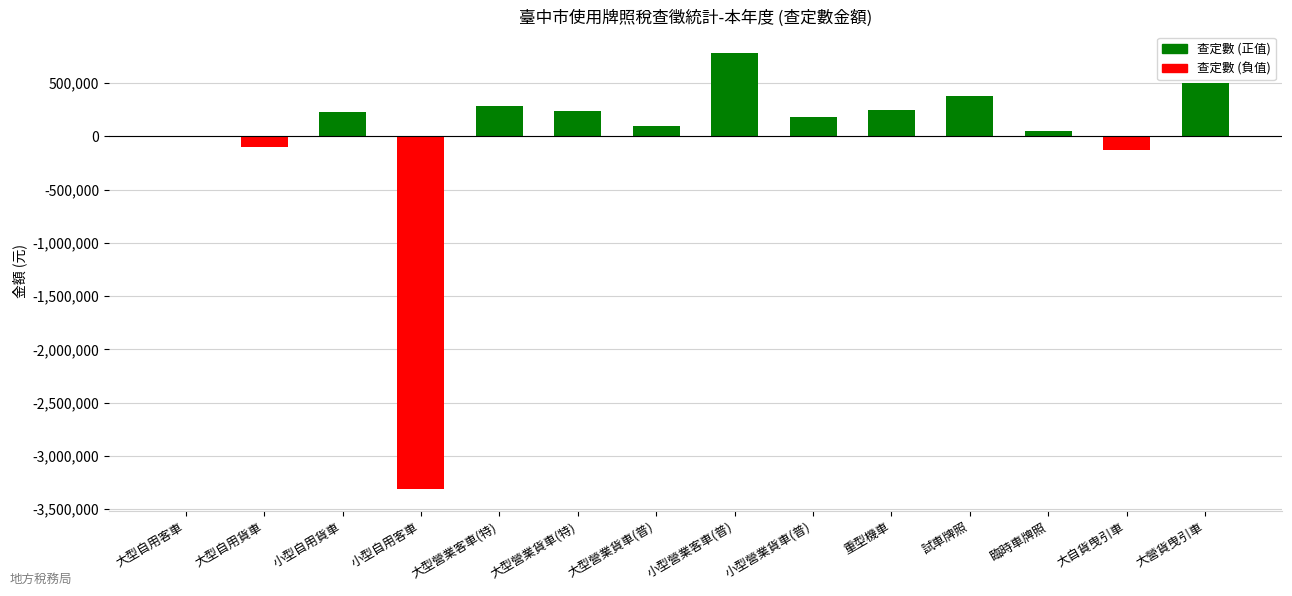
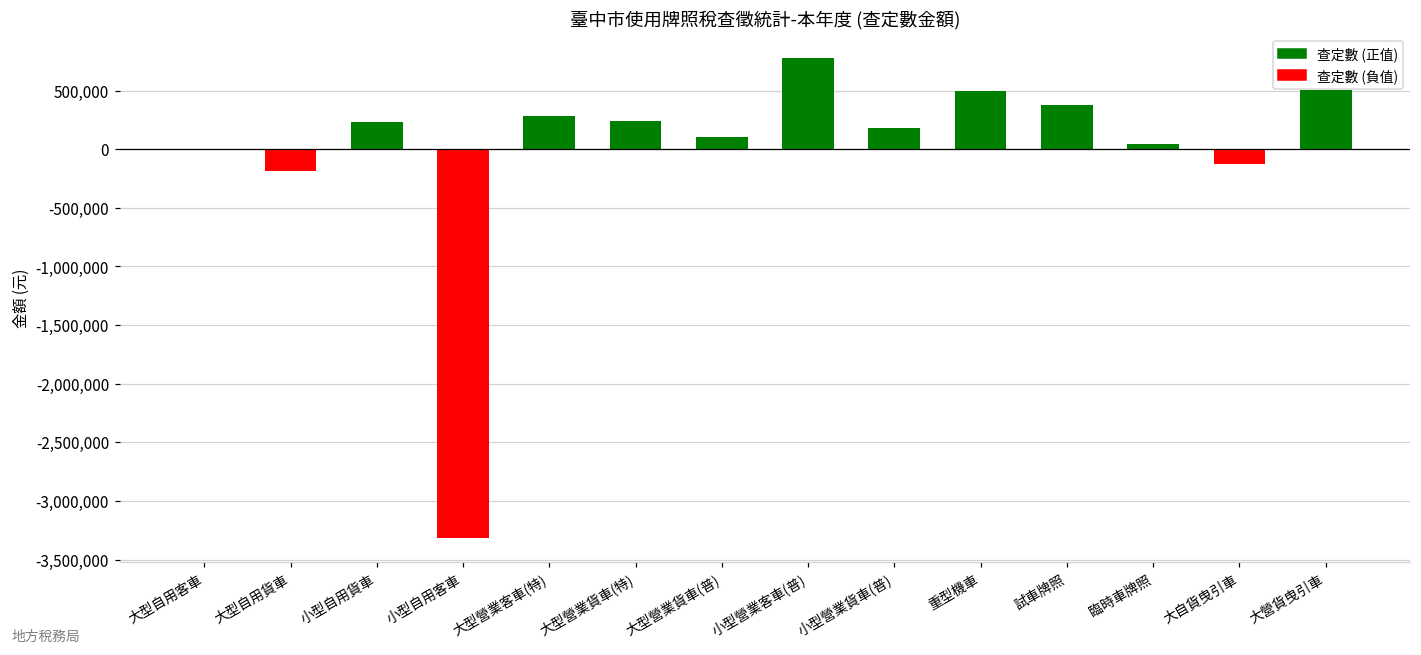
大型自用貨車: -100,000 -> -180,000
重型機車: 250,000 -> 500,000
